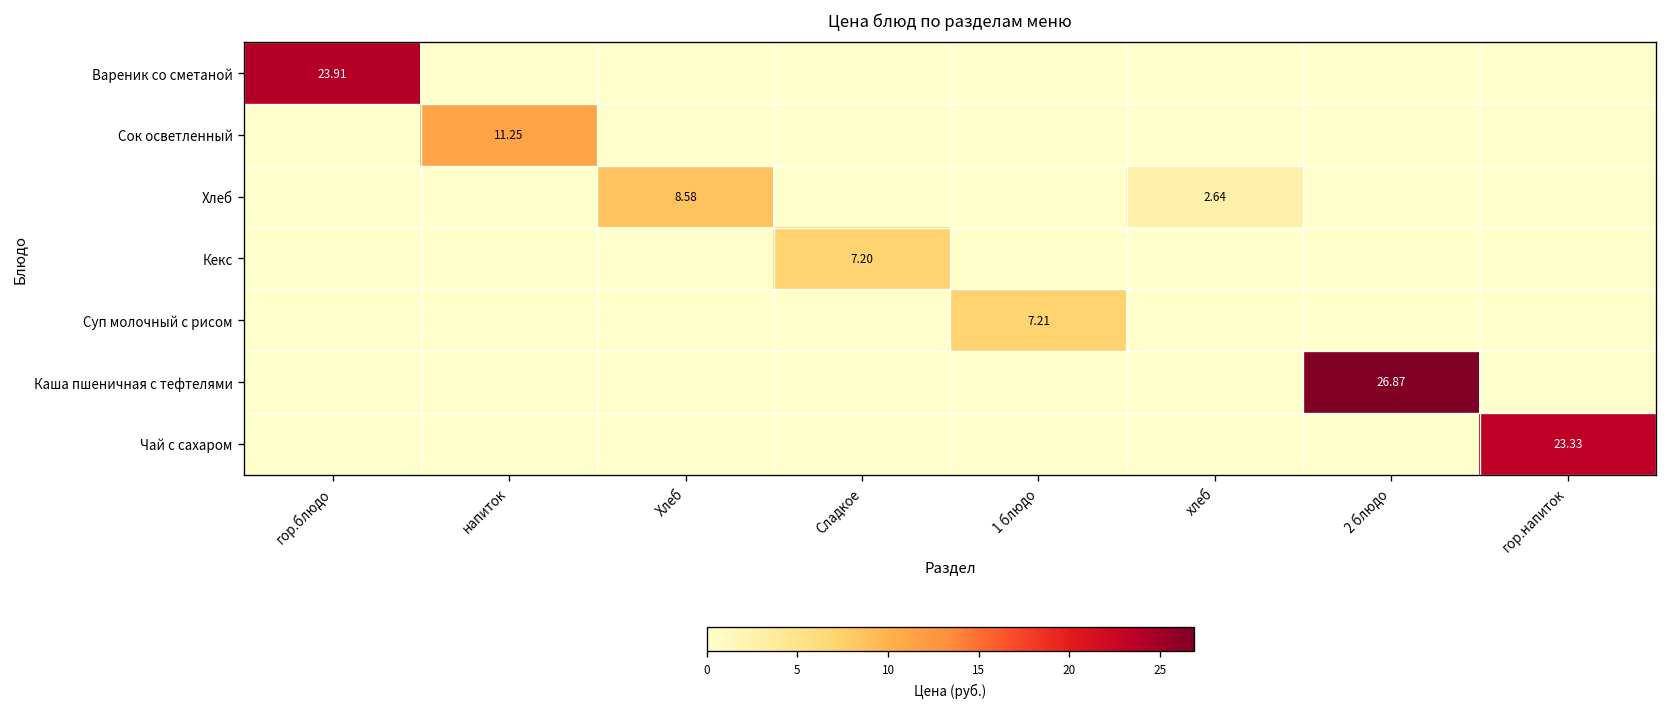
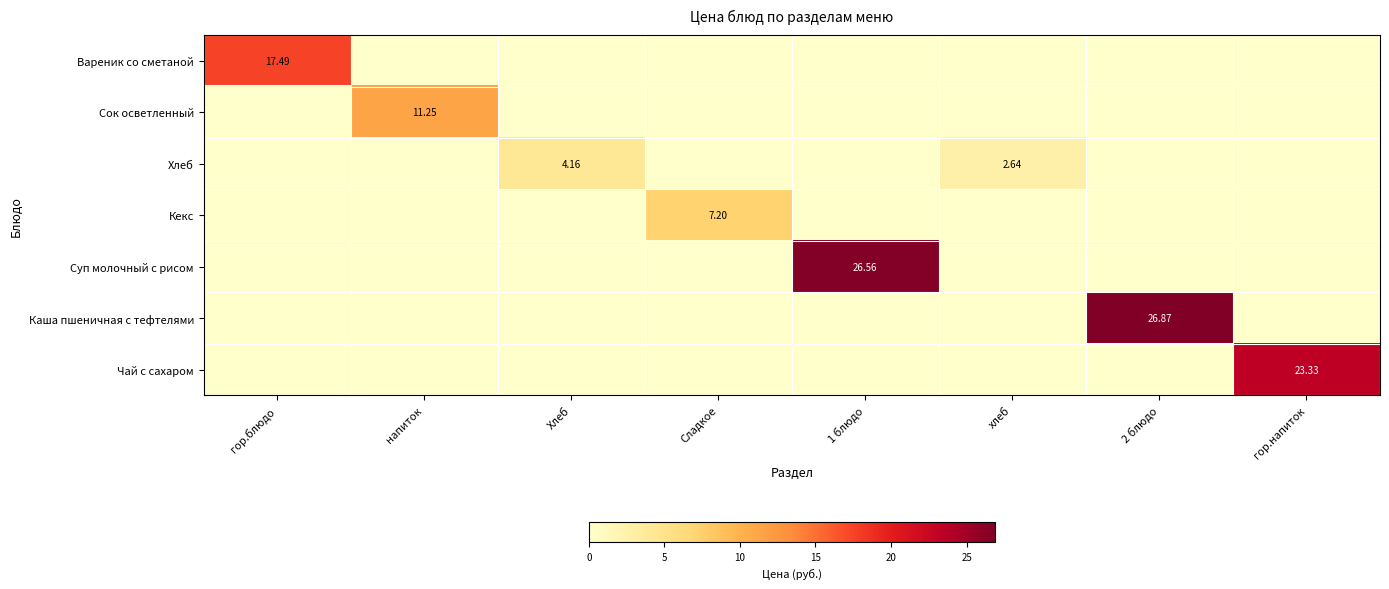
Вареник со сметаной, гор.блюдо: 23.91 -> 17.49
Хлеб, Хлеб: 8.58 -> 4.16
Суп молочный с рисом, 1 блюдо: 7.21 -> 26.56
